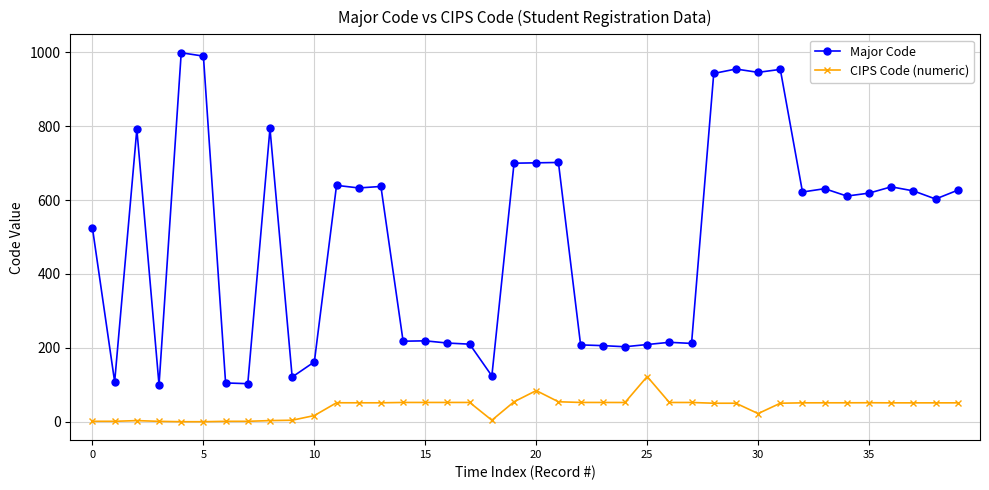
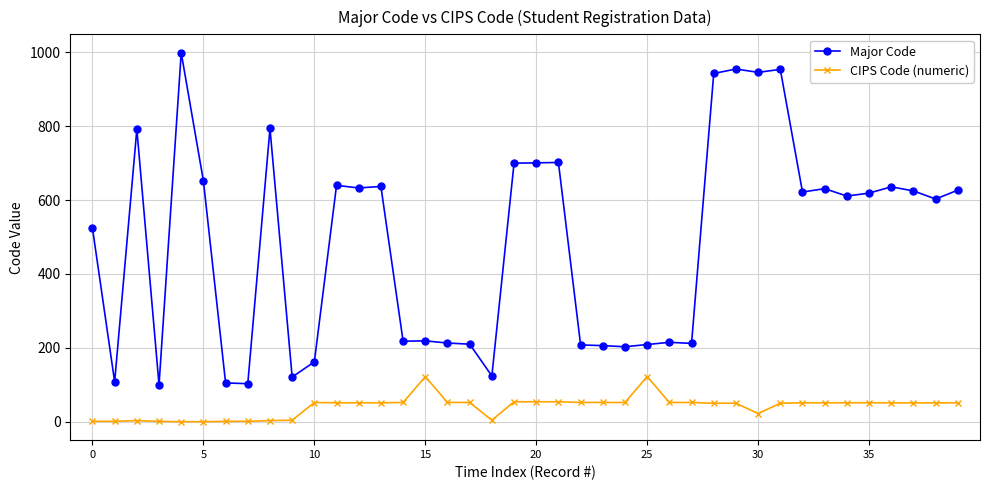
Major Code, 5: 990 -> 650
CIPS Code (numeric), 10: 20 -> 50
CIPS Code (numeric), 15: 50 -> 120
CIPS Code (numeric), 20: 80 -> 50
